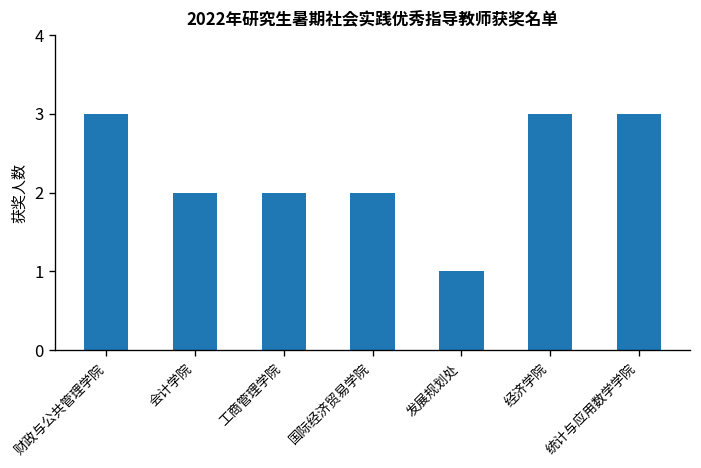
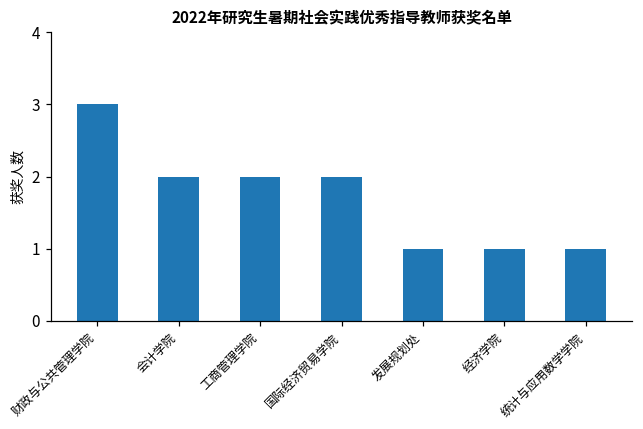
经济学院: 3 -> 1
统计与应用数学学院: 3 -> 1
